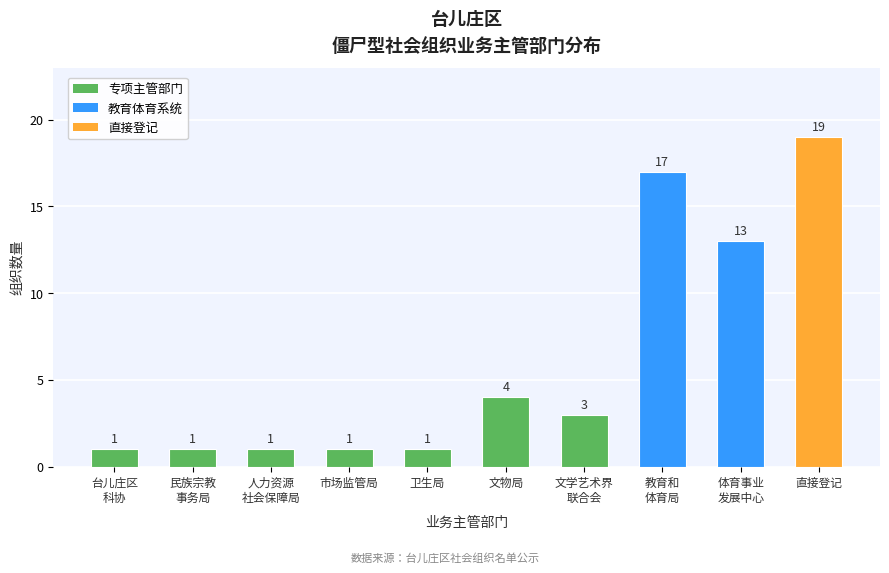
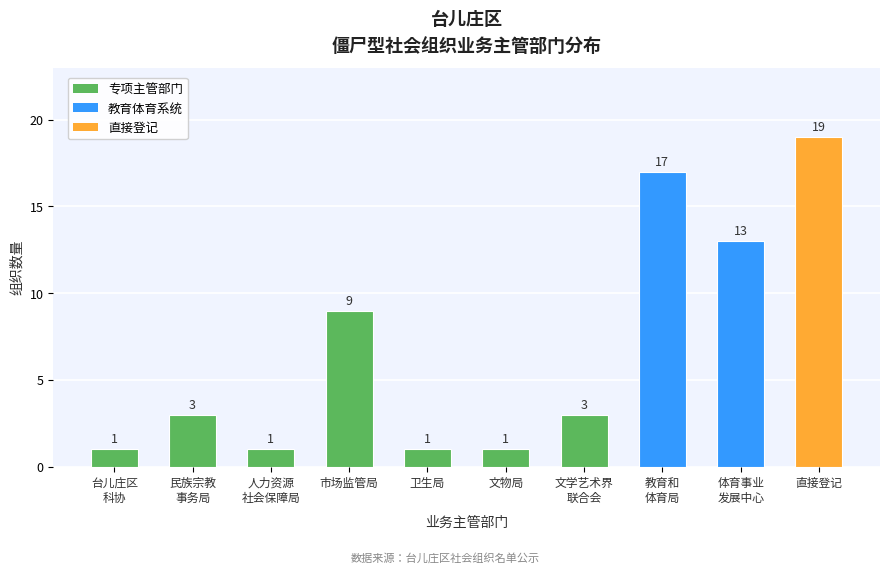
民族宗教 事务局: 1 -> 3
市场监管局: 1 -> 9
文物局: 4 -> 1
